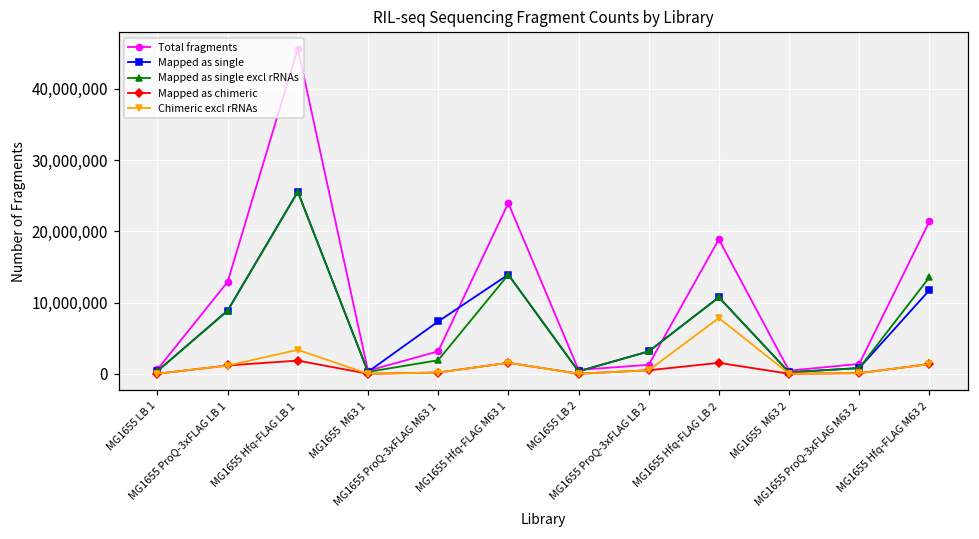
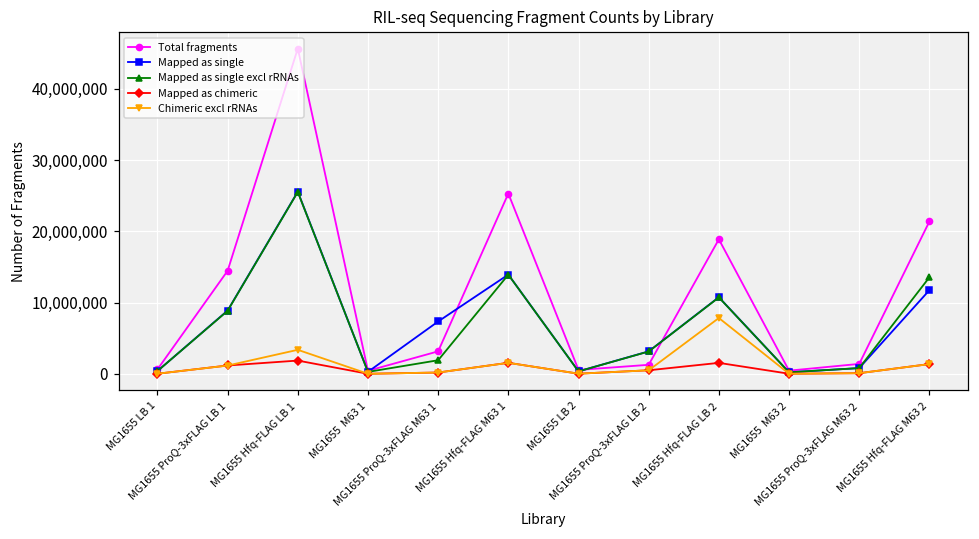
Total fragments, MG1655 ProQ-3xFLAG LB 1: 13,000,000 -> 14,000,000
Total fragments, MG1655 Hfq-FLAG M63 1: 24,000,000 -> 25,000,000
